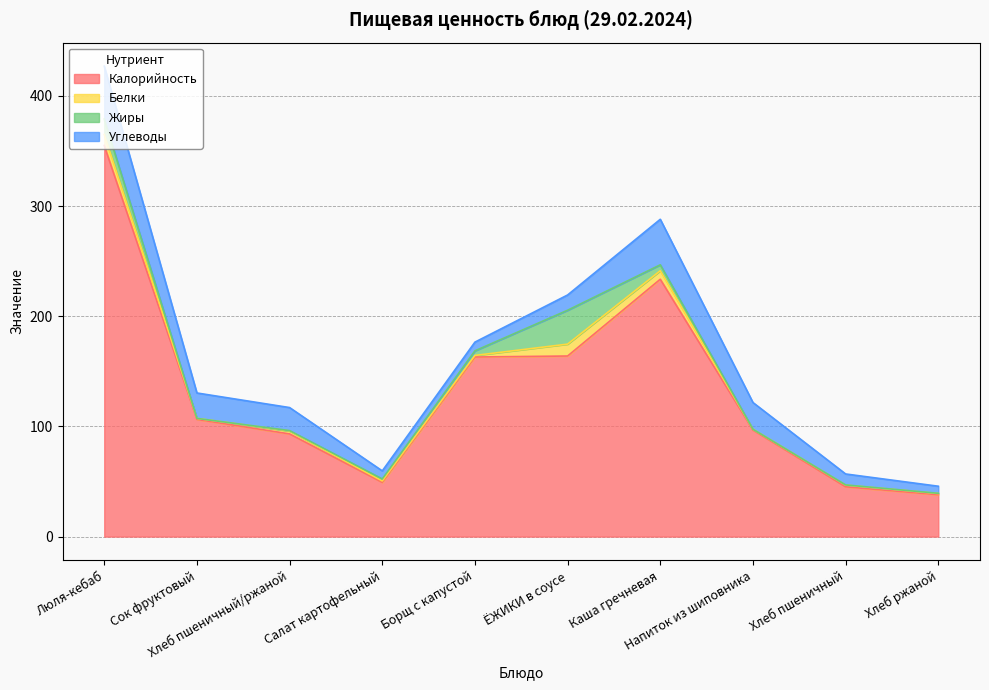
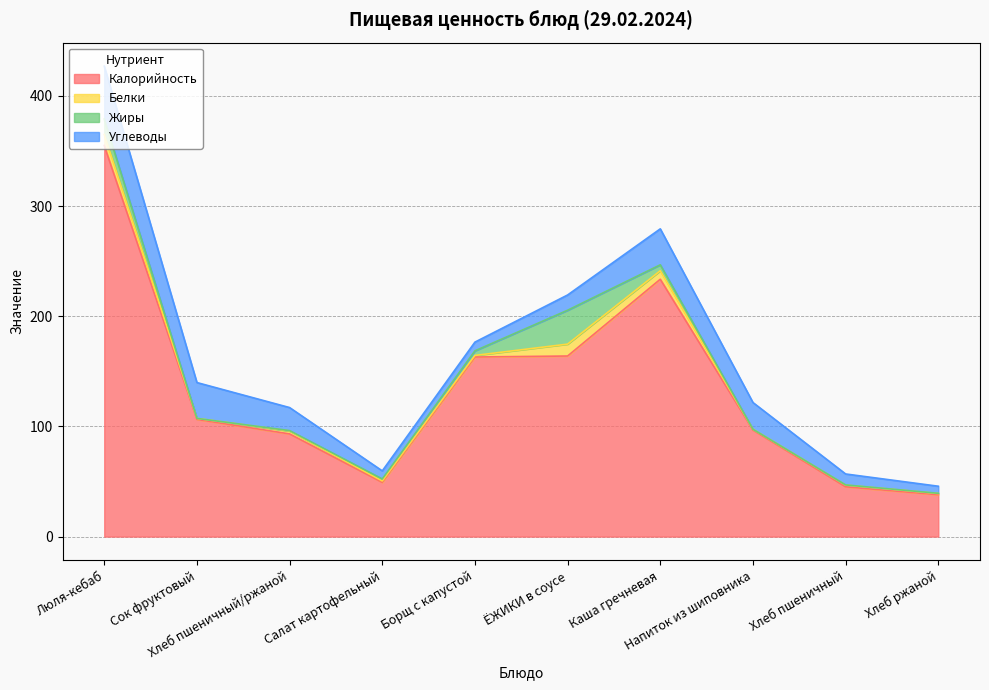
Углеводы, Сок фруктовый: 23 -> 33
Углеводы, Каша гречневая: 41 -> 33
